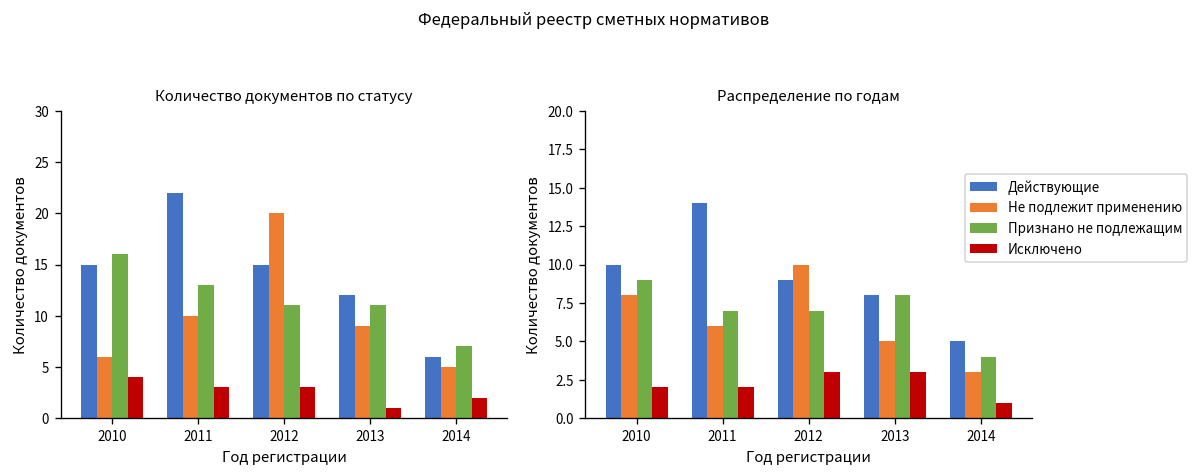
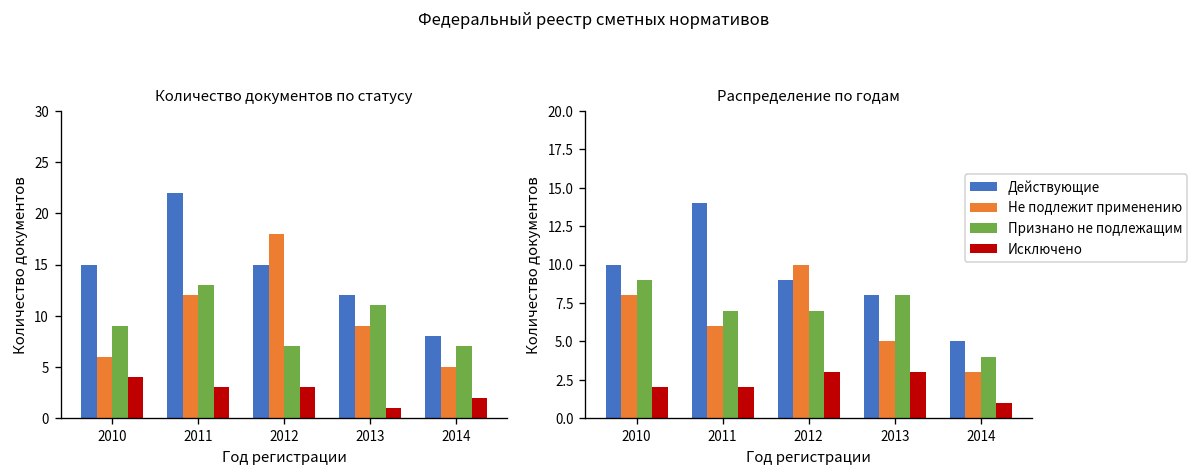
Количество документов по статусу, Признано не подлежащим, 2010: 16 -> 9
Количество документов по статусу, Не подлежит применению, 2011: 10 -> 12
Количество документов по статусу, Не подлежит применению, 2012: 20 -> 18
Количество документов по статусу, Признано не подлежащим, 2012: 11 -> 7
Количество документов по статусу, Действующие, 2014: 6 -> 8
